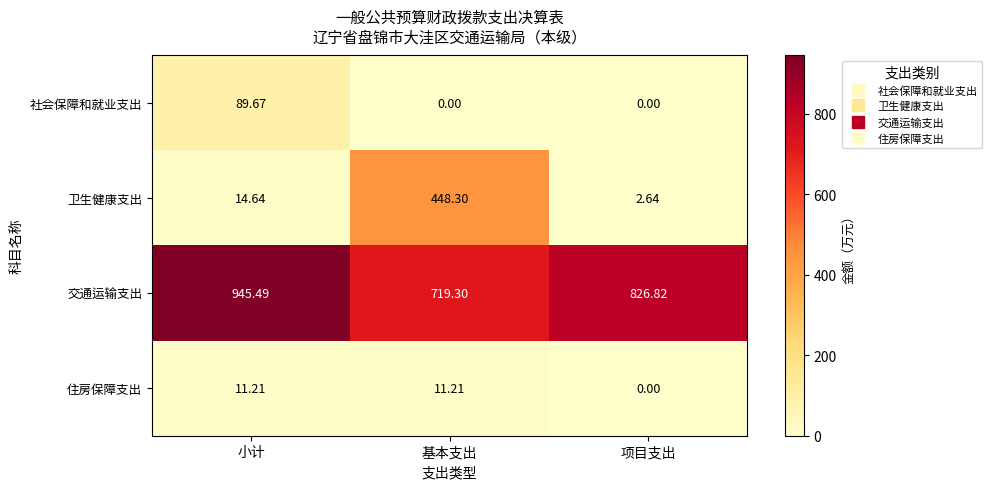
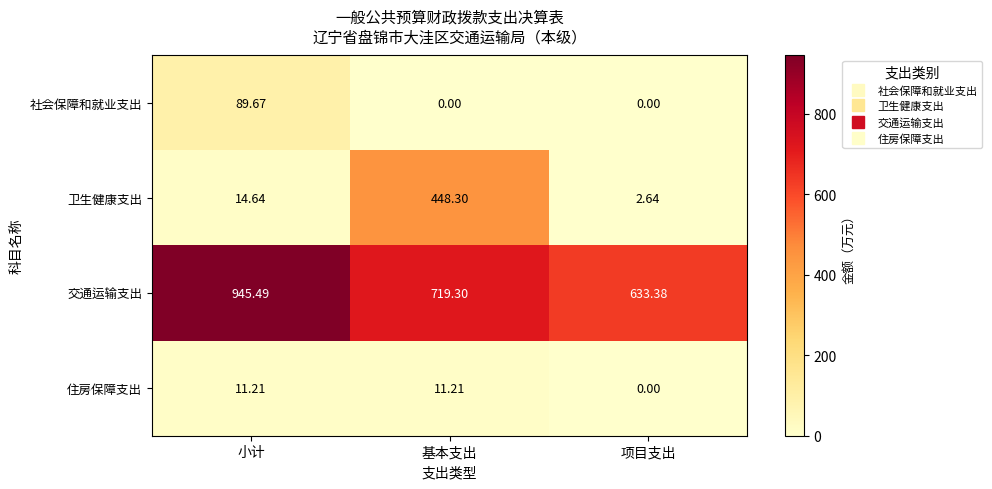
交通运输支出, 项目支出: 826.82 -> 633.38
